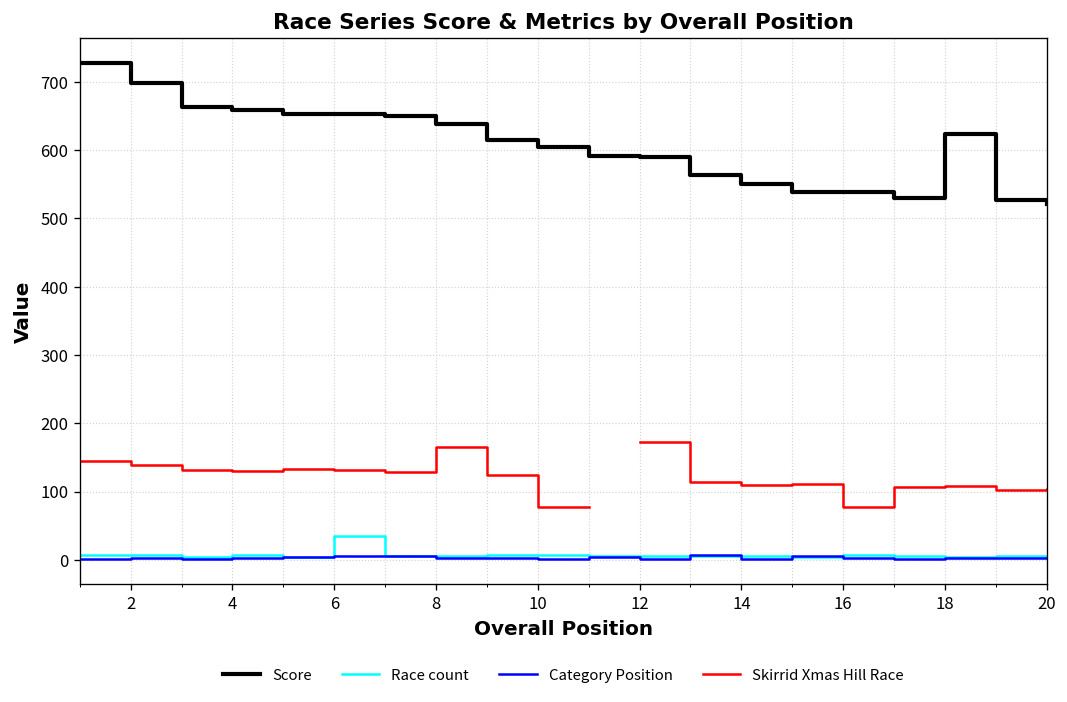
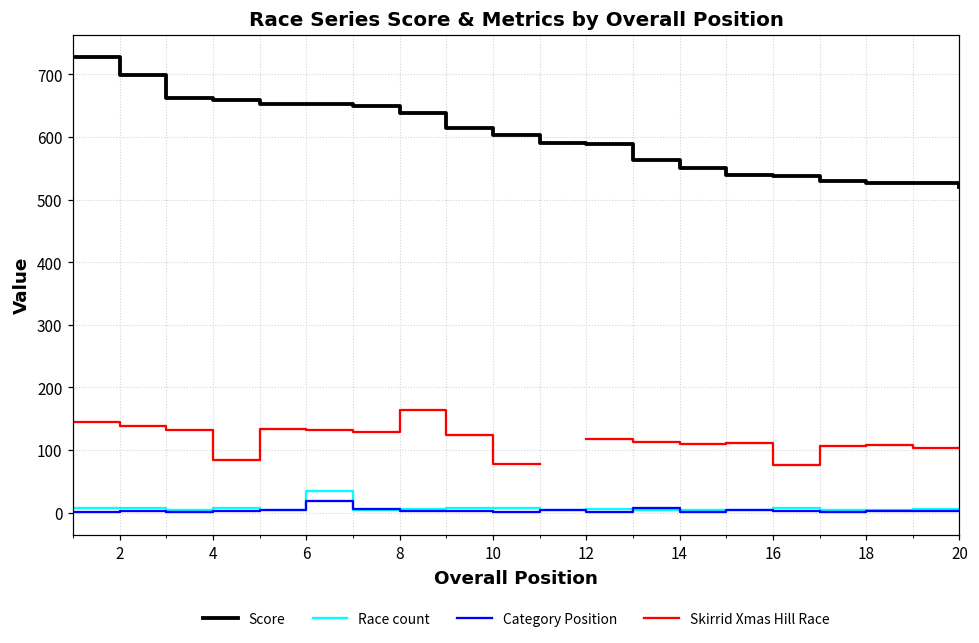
Skirrid Xmas Hill Race, 4: 130 -> 80
Category Position, 6: 10 -> 20
Skirrid Xmas Hill Race, 12: 170 -> 120
Score, 18: 620 -> 530
